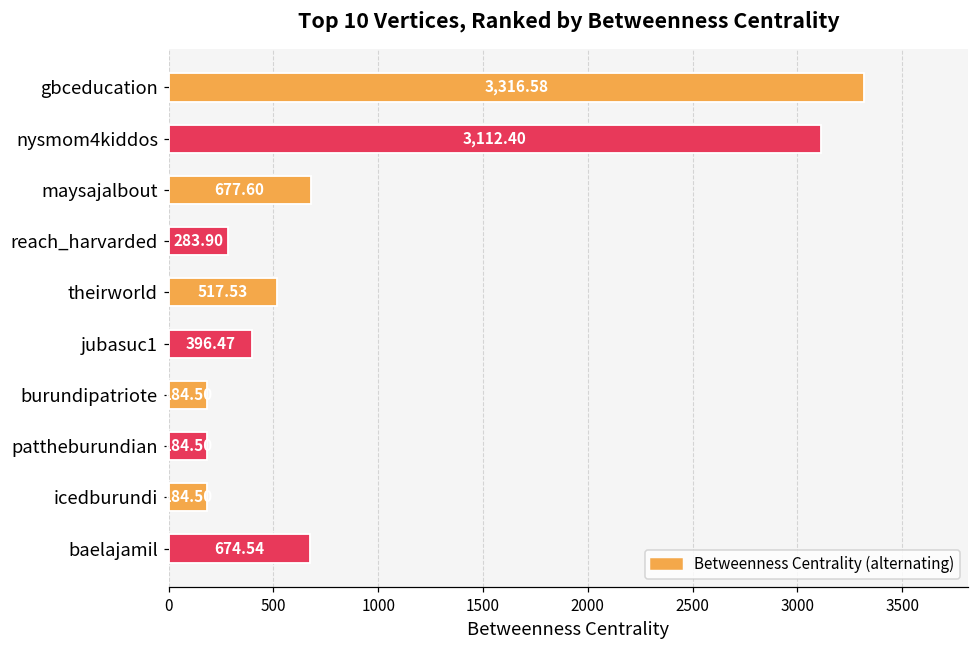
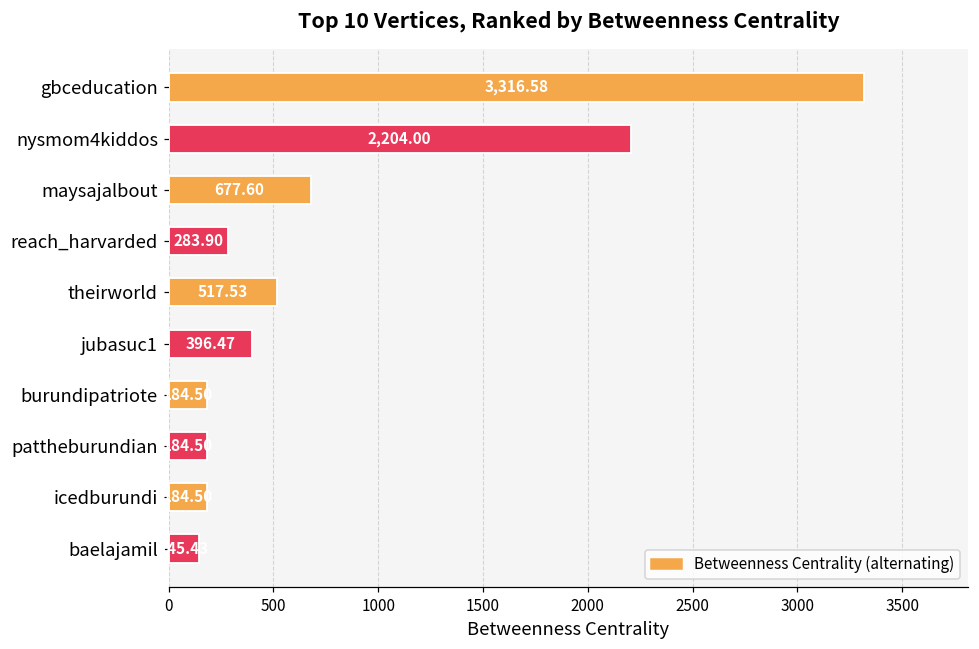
nysmom4kiddos: 3,112.40 -> 2,204.00
baelajamil: 674.54 -> 145.43
